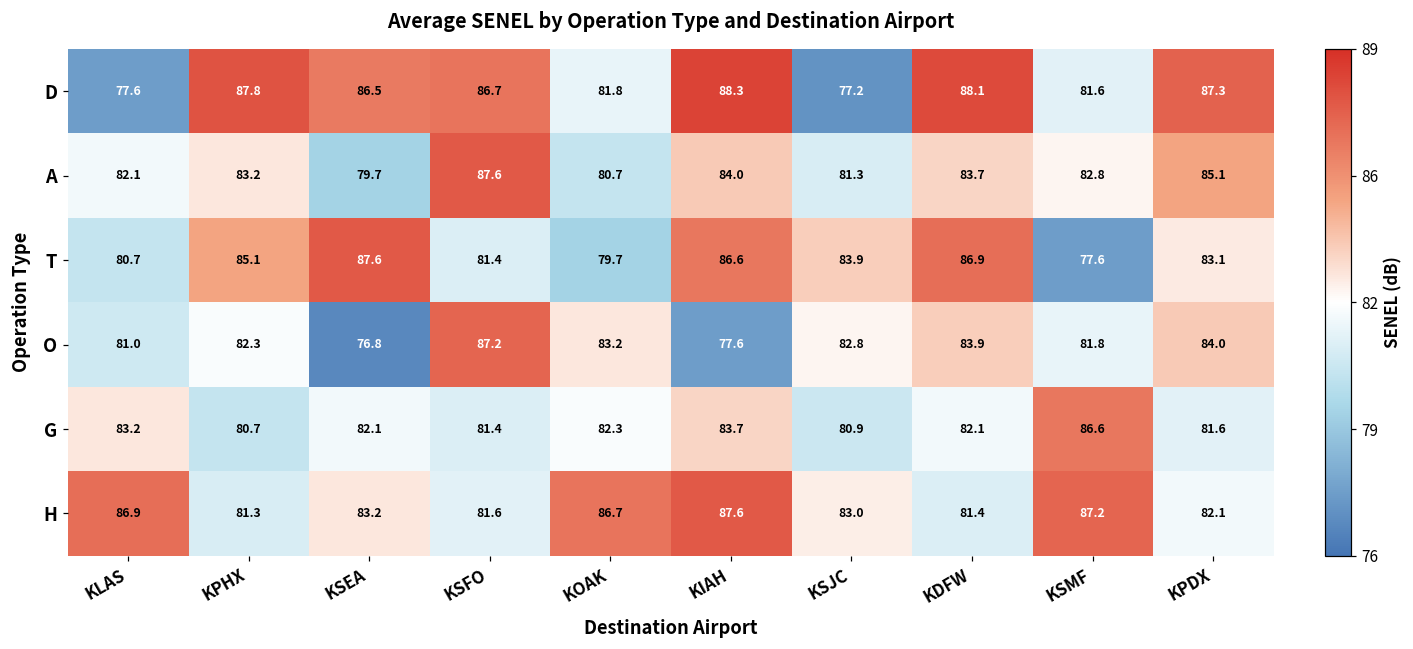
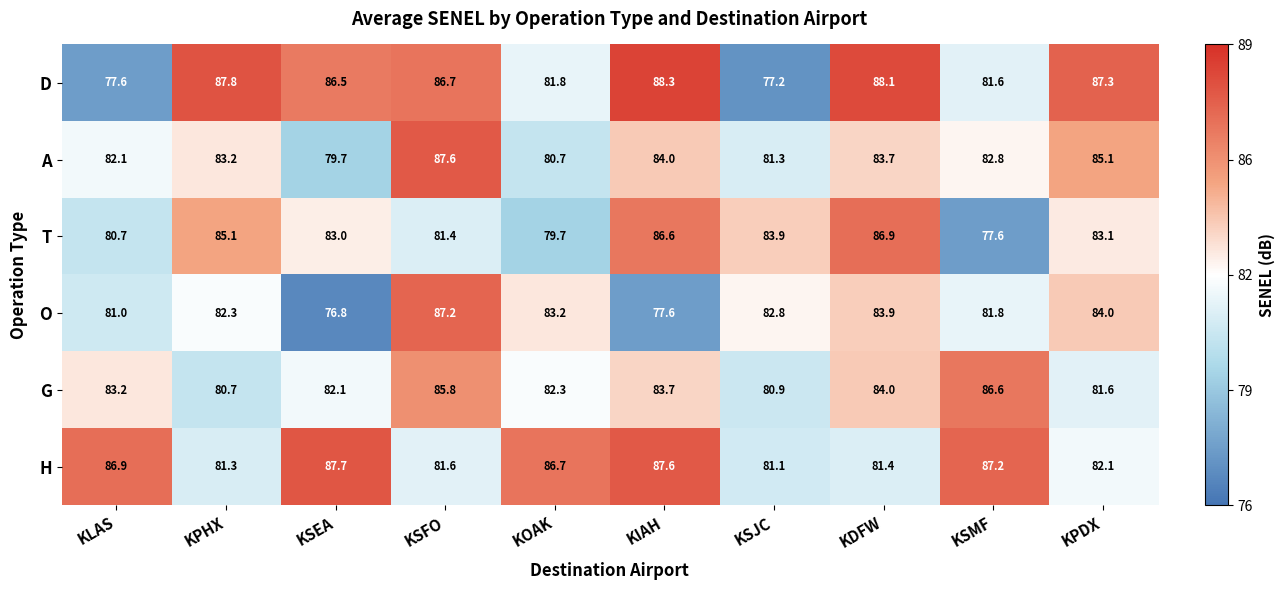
T, KSEA: 87.6 -> 83.0
G, KSFO: 81.4 -> 85.8
G, KDFW: 82.1 -> 84.0
H, KSEA: 83.2 -> 87.7
H, KSJC: 83.0 -> 81.1
